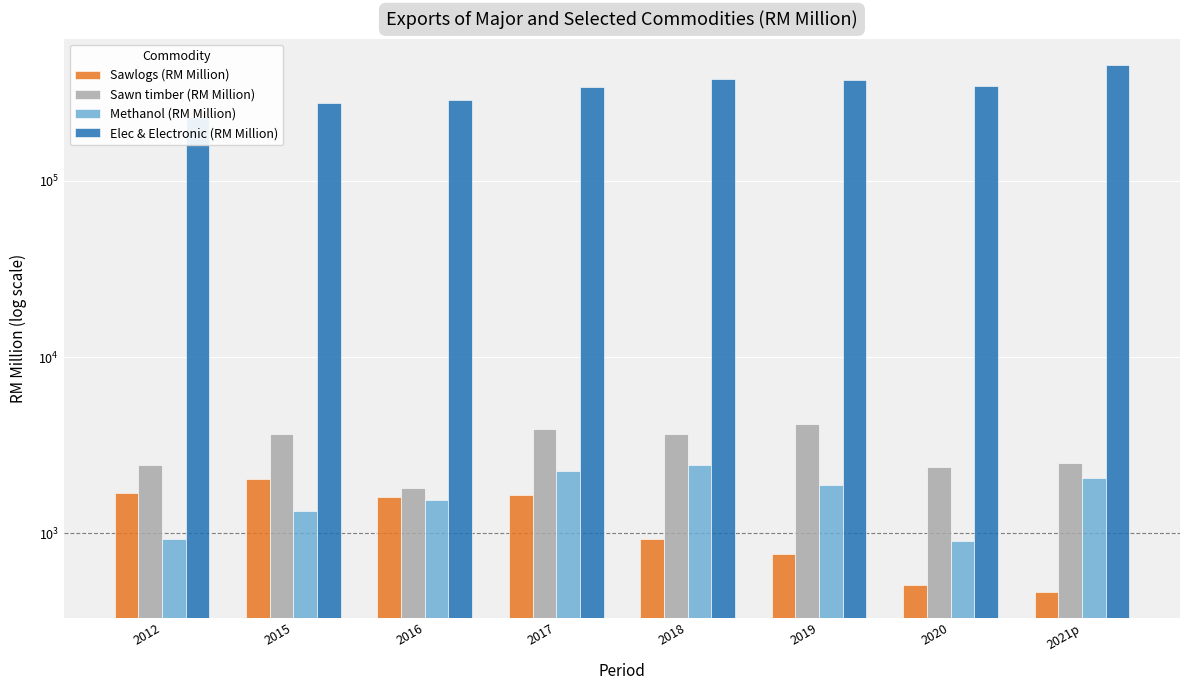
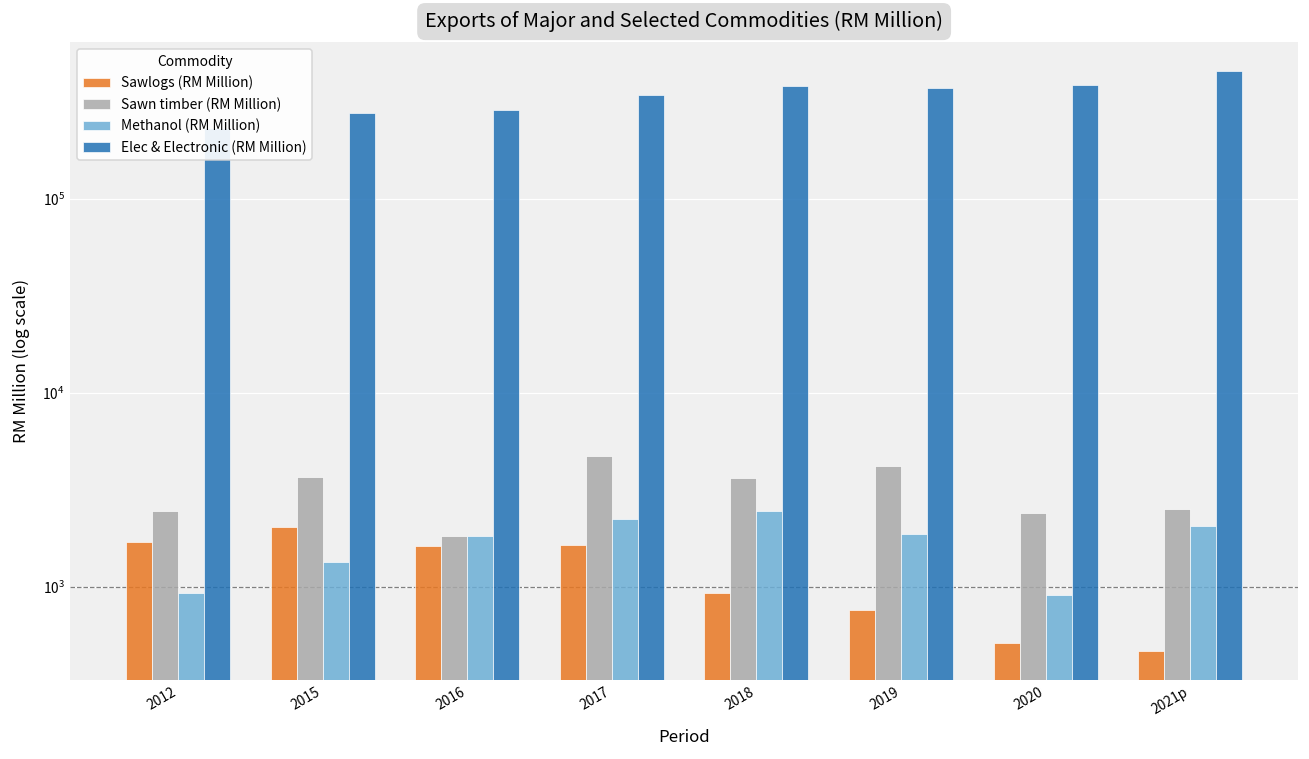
Methanol (RM Million), 2016: 1500 -> 1800
Sawn timber (RM Million), 2017: 3900 -> 4700
Elec & Electronic (RM Million), 2020: 340000 -> 390000
